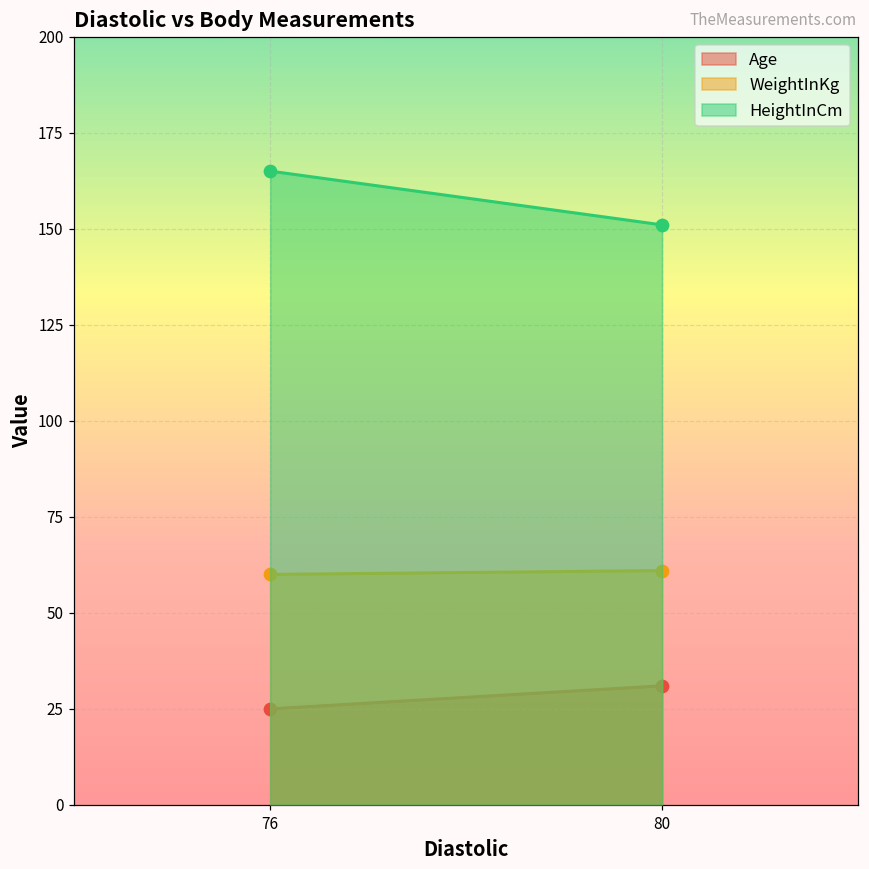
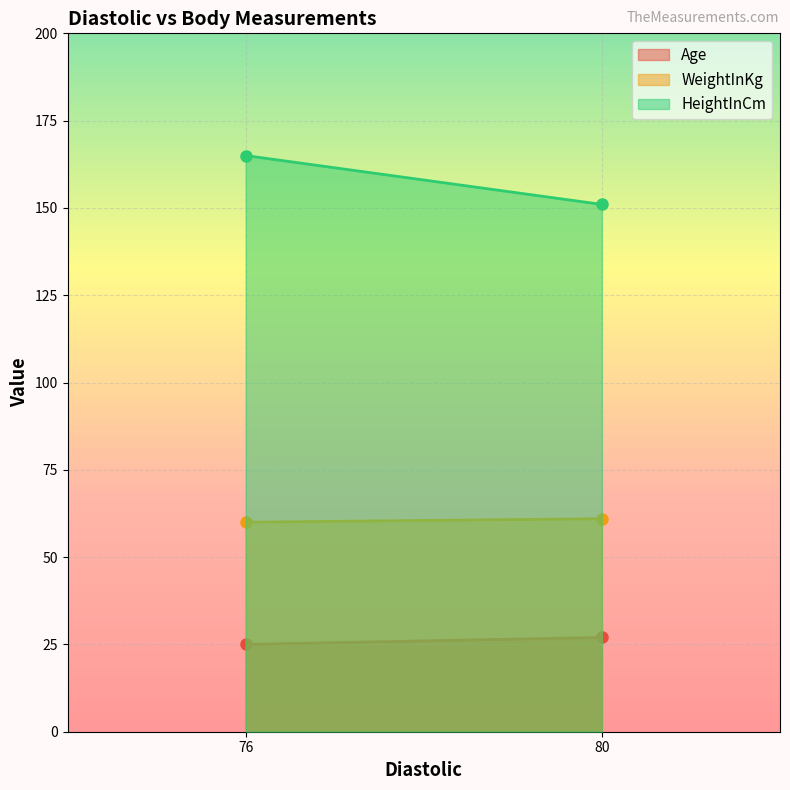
Age, 80: 31 -> 27
